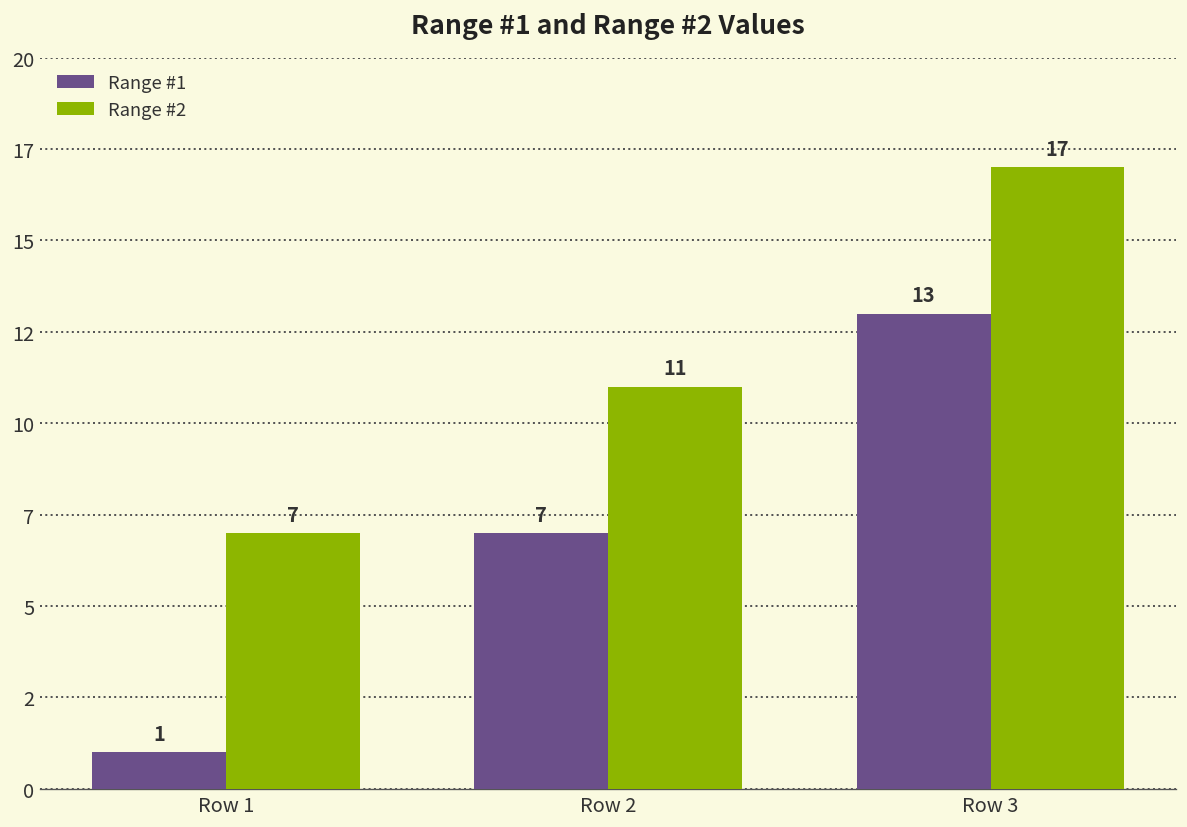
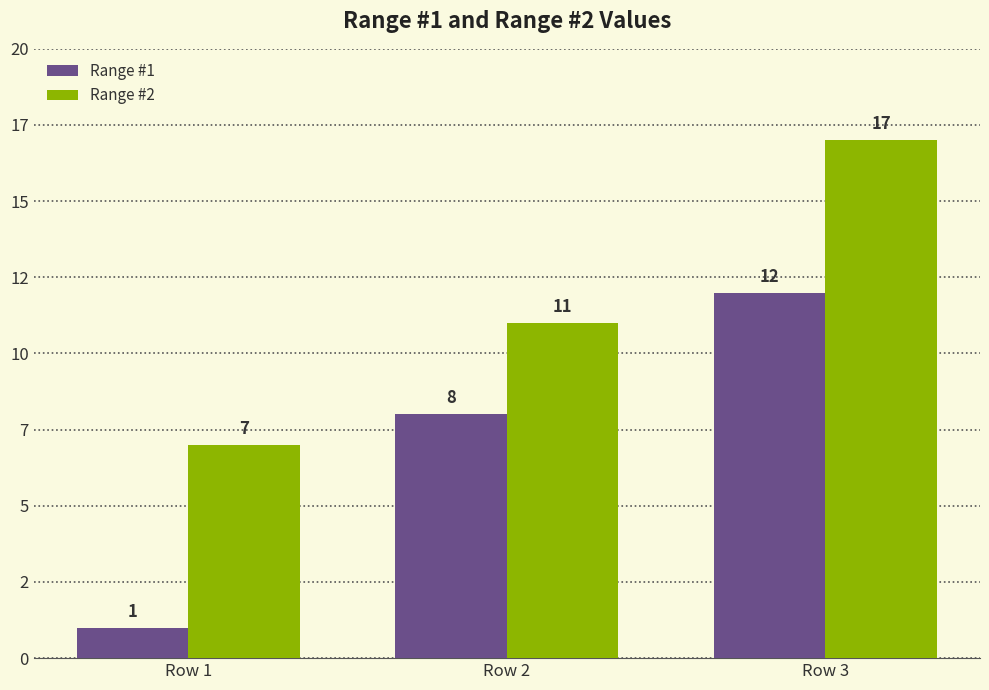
Range #1, Row 2: 7 -> 8
Range #1, Row 3: 13 -> 12
